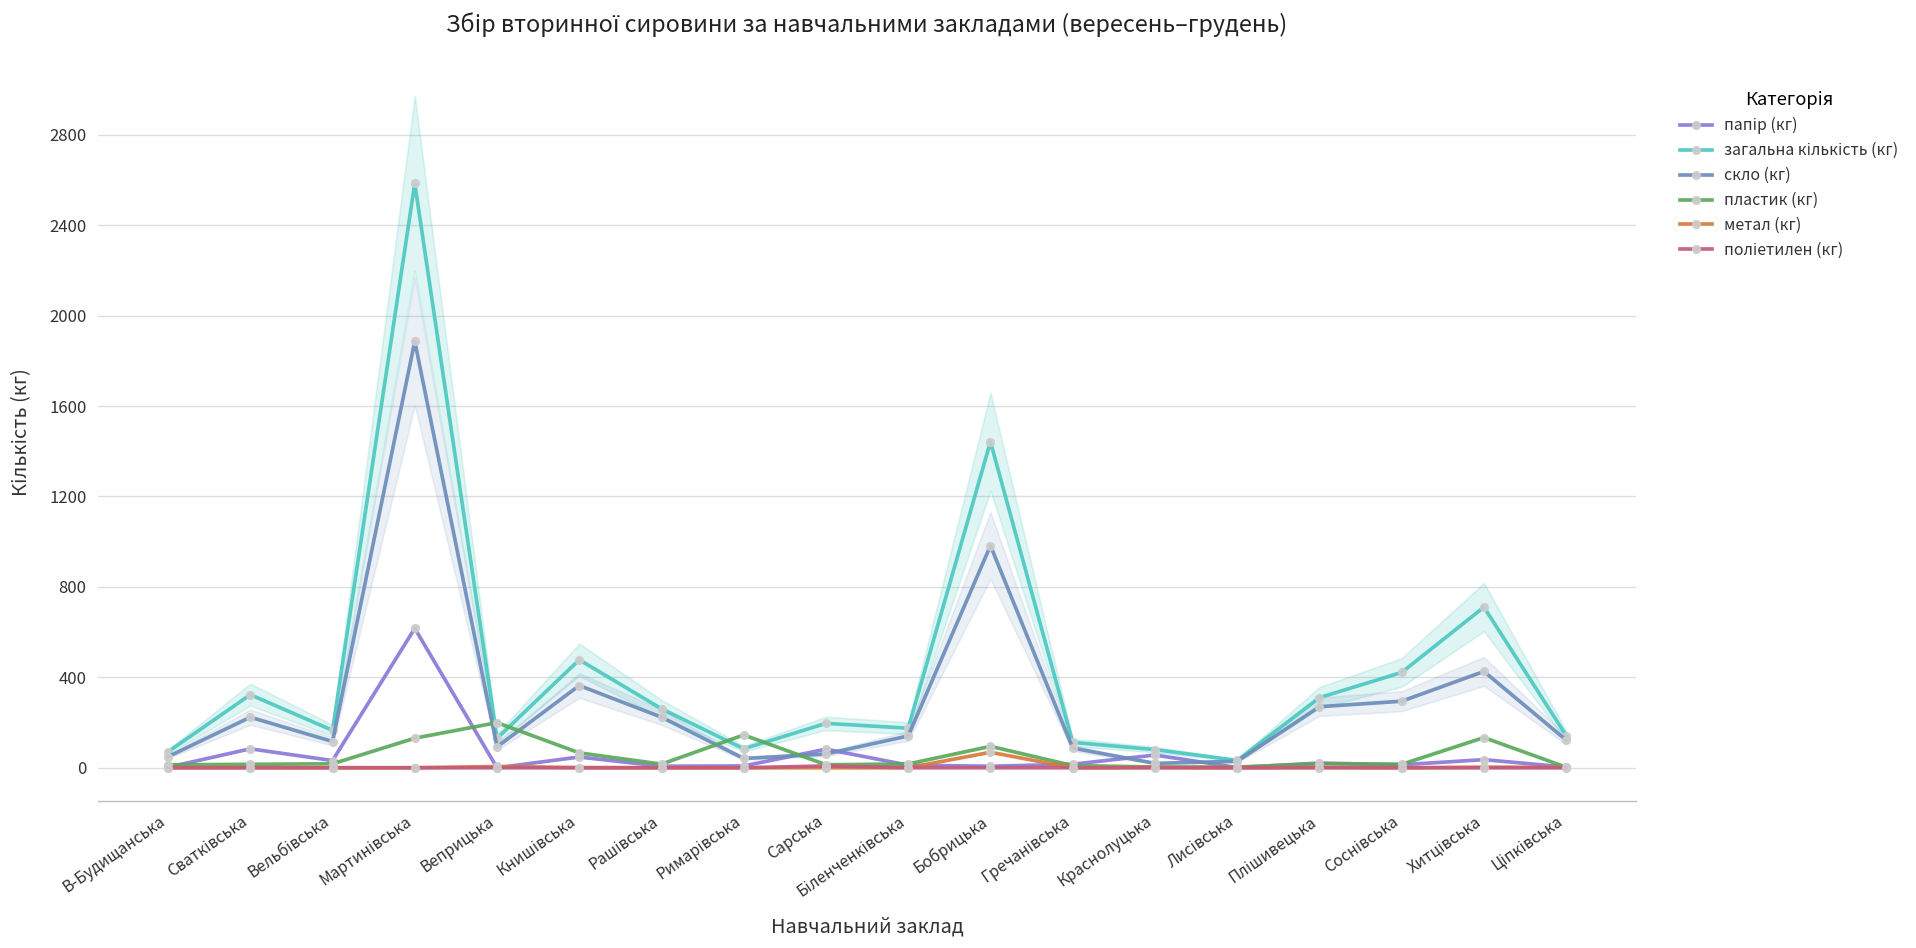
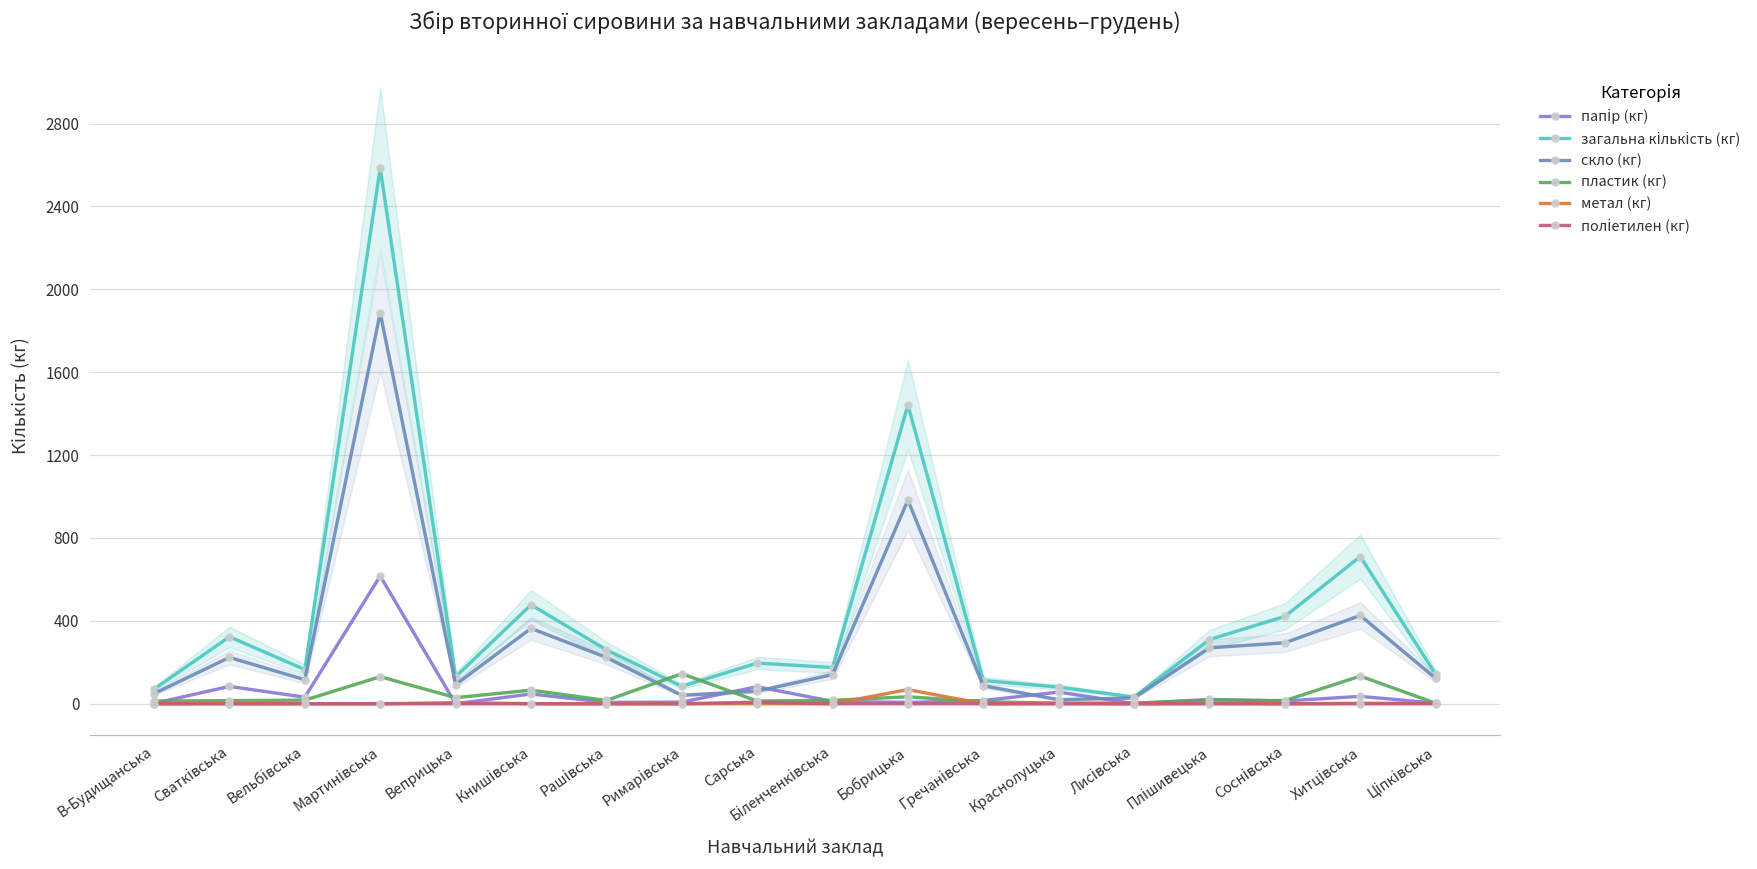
пластик (кг), Веприцька: 200 -> 30
пластик (кг), Бобрицька: 90 -> 30
